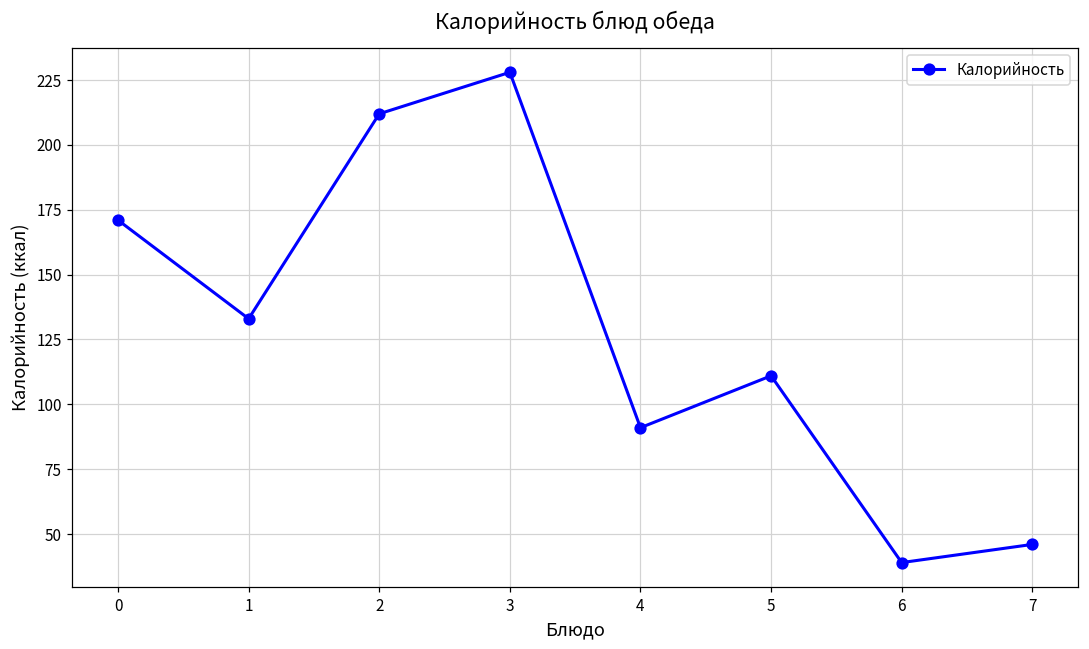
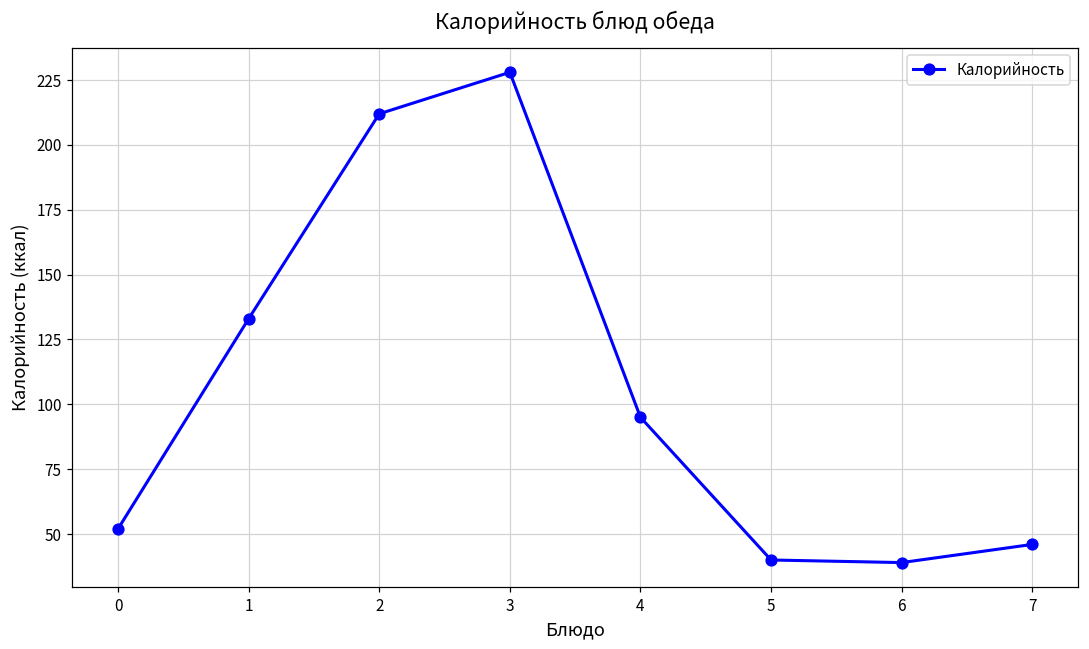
0: 171 -> 52
4: 91 -> 95
5: 111 -> 40
